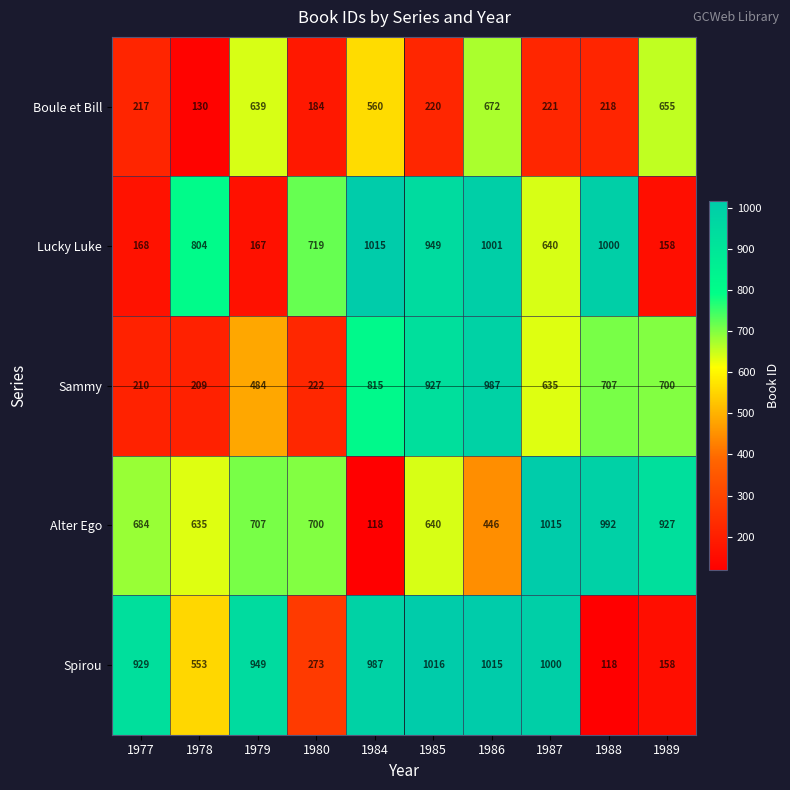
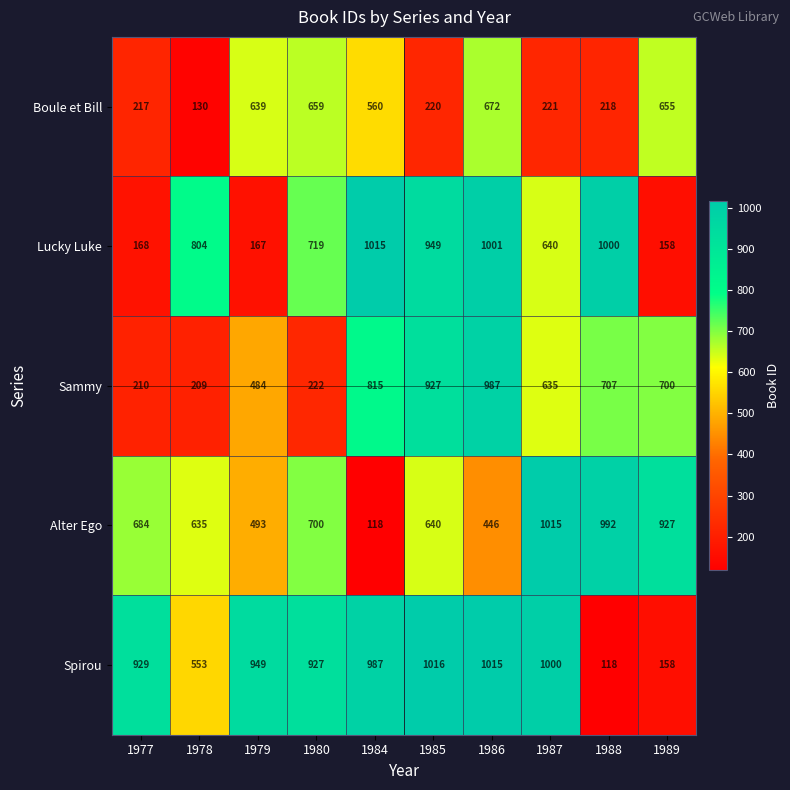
Boule et Bill, 1980: 184 -> 659
Alter Ego, 1979: 707 -> 493
Spirou, 1980: 273 -> 927
